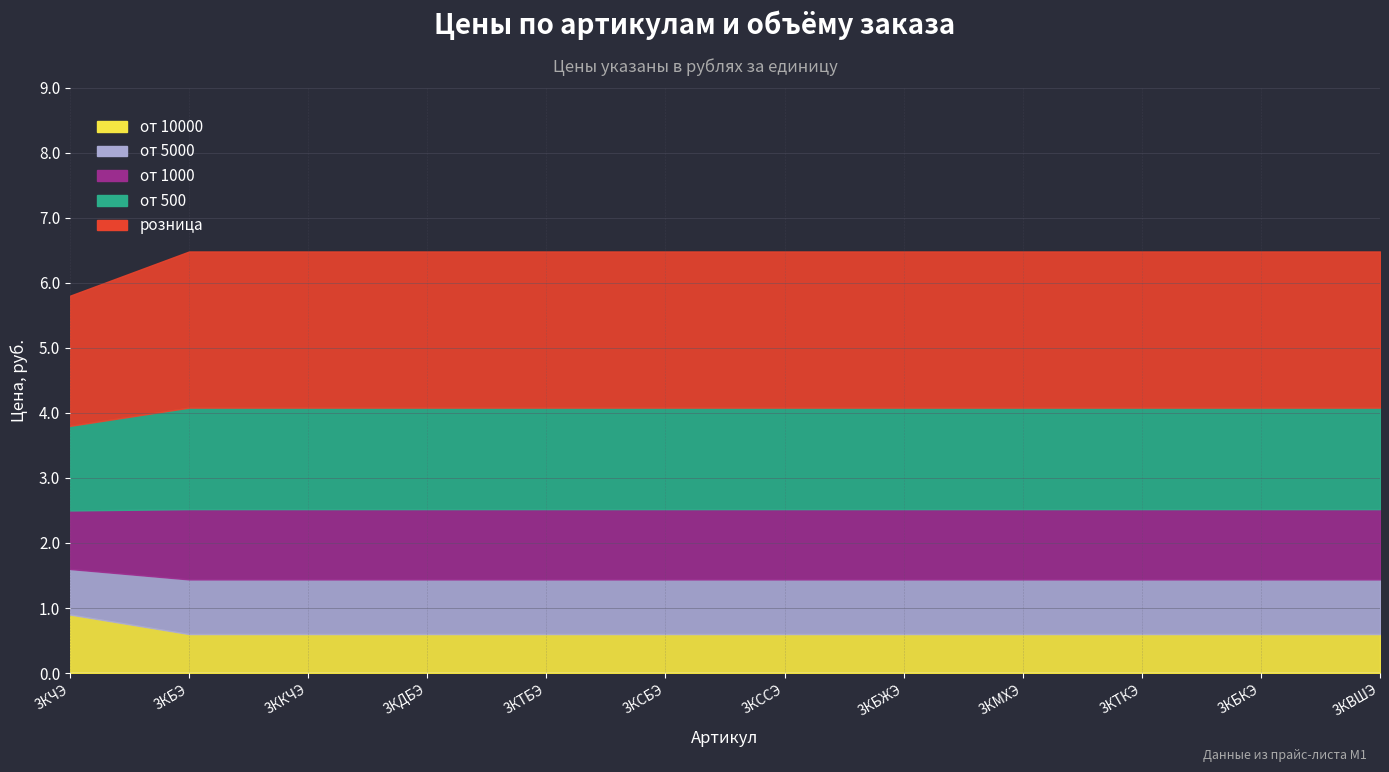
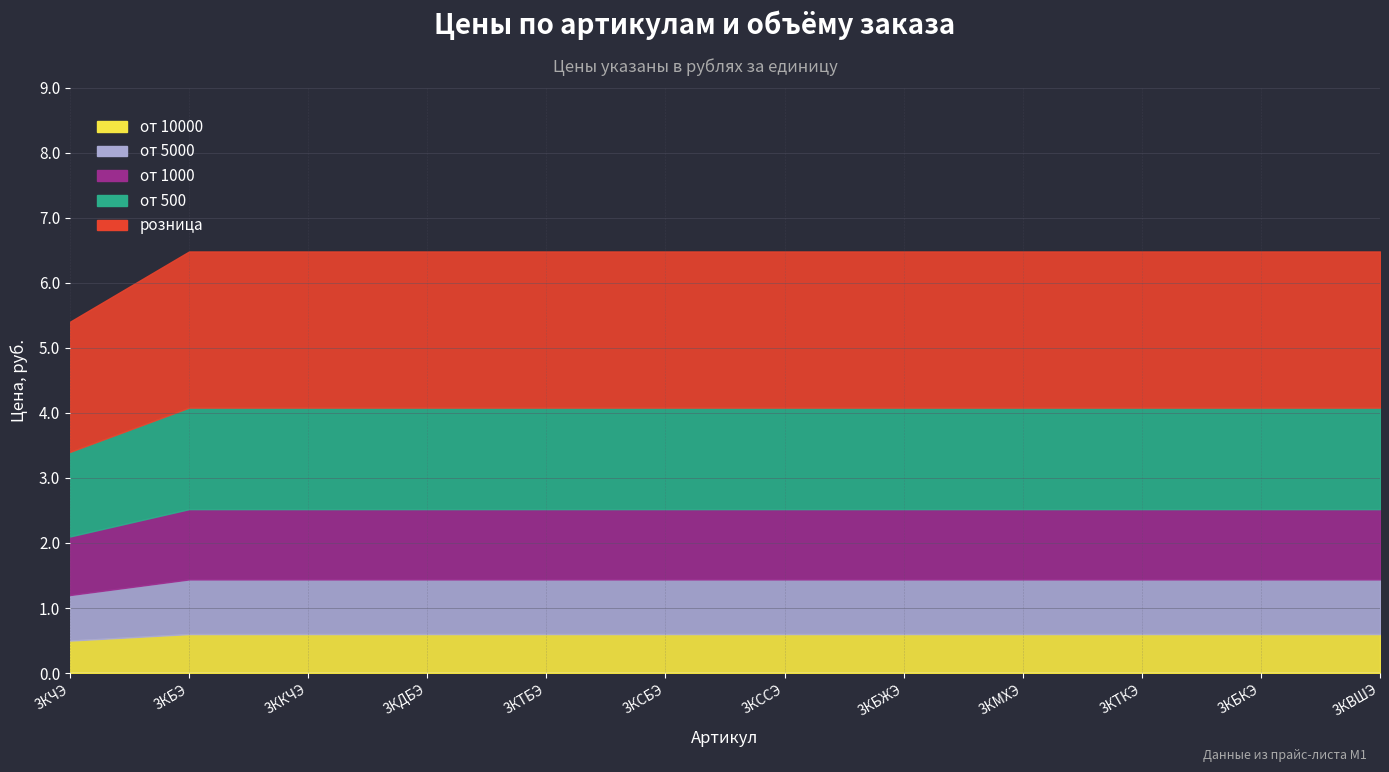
от 10000, 3КЧЭ: 0.9 -> 0.5
